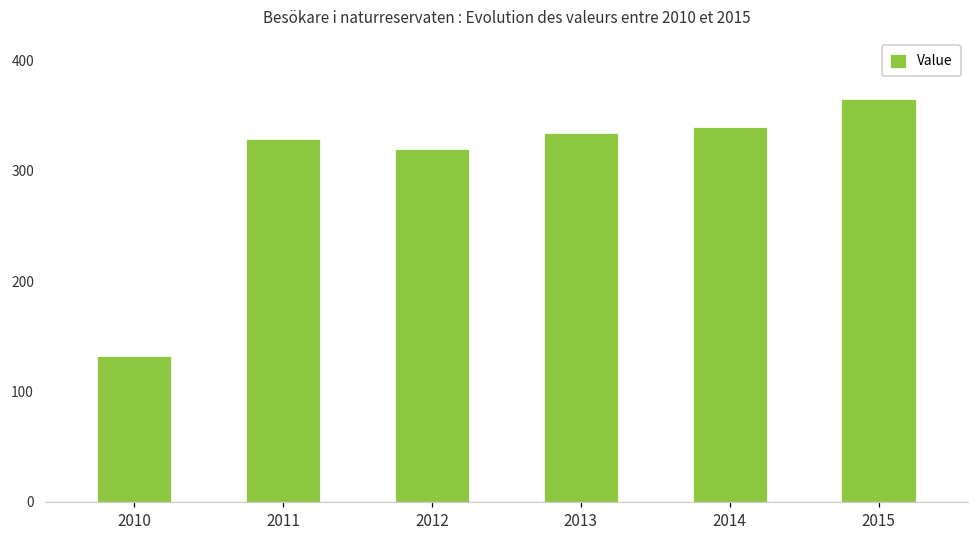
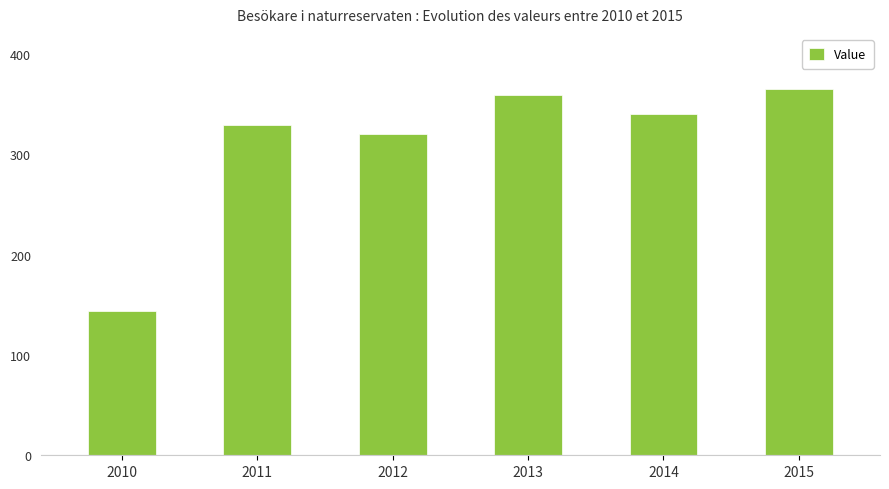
2010: 132 -> 144
2013: 334 -> 359
